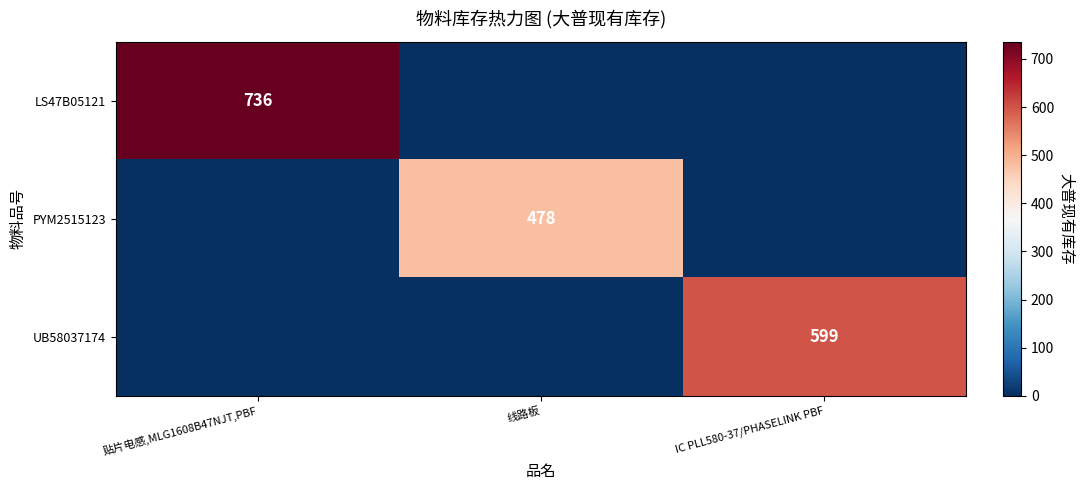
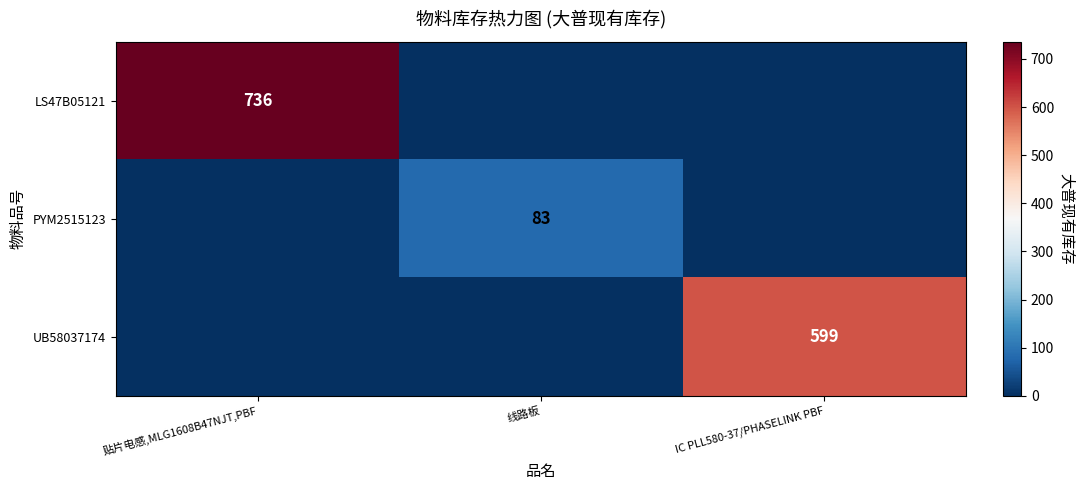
PYM2515123, 线路板: 478 -> 83
